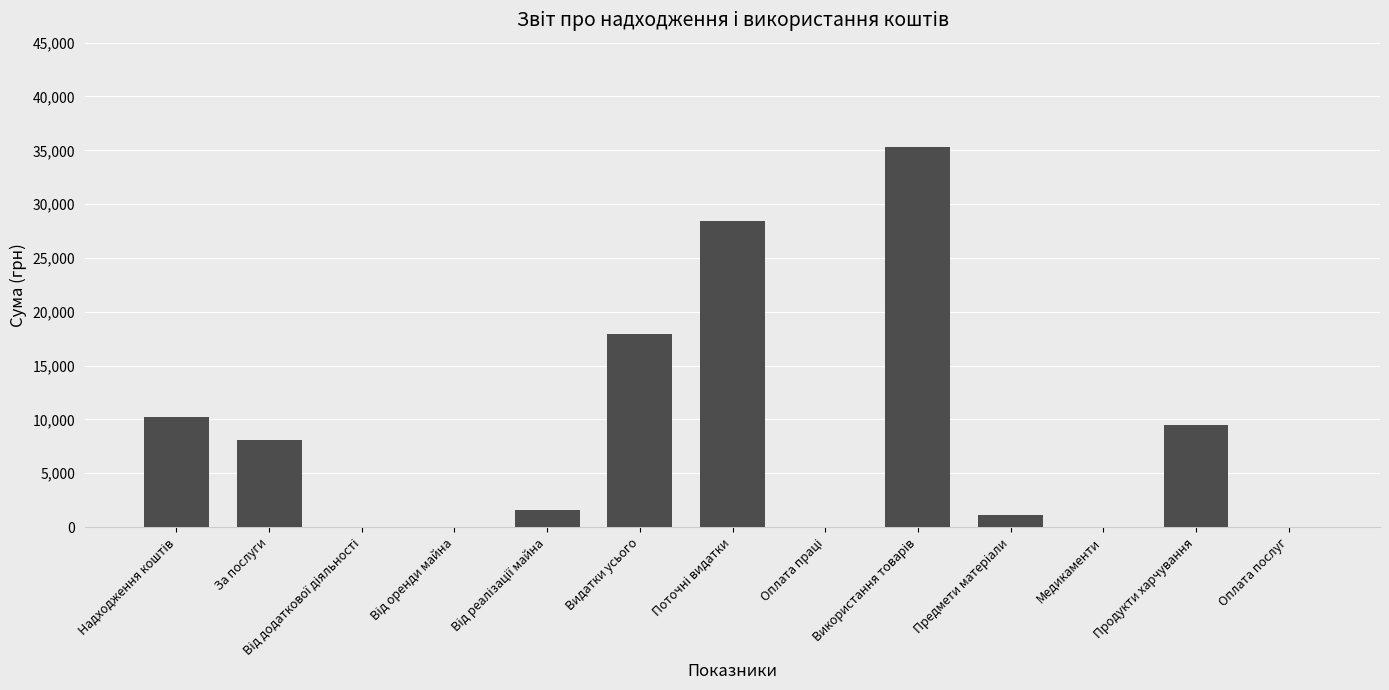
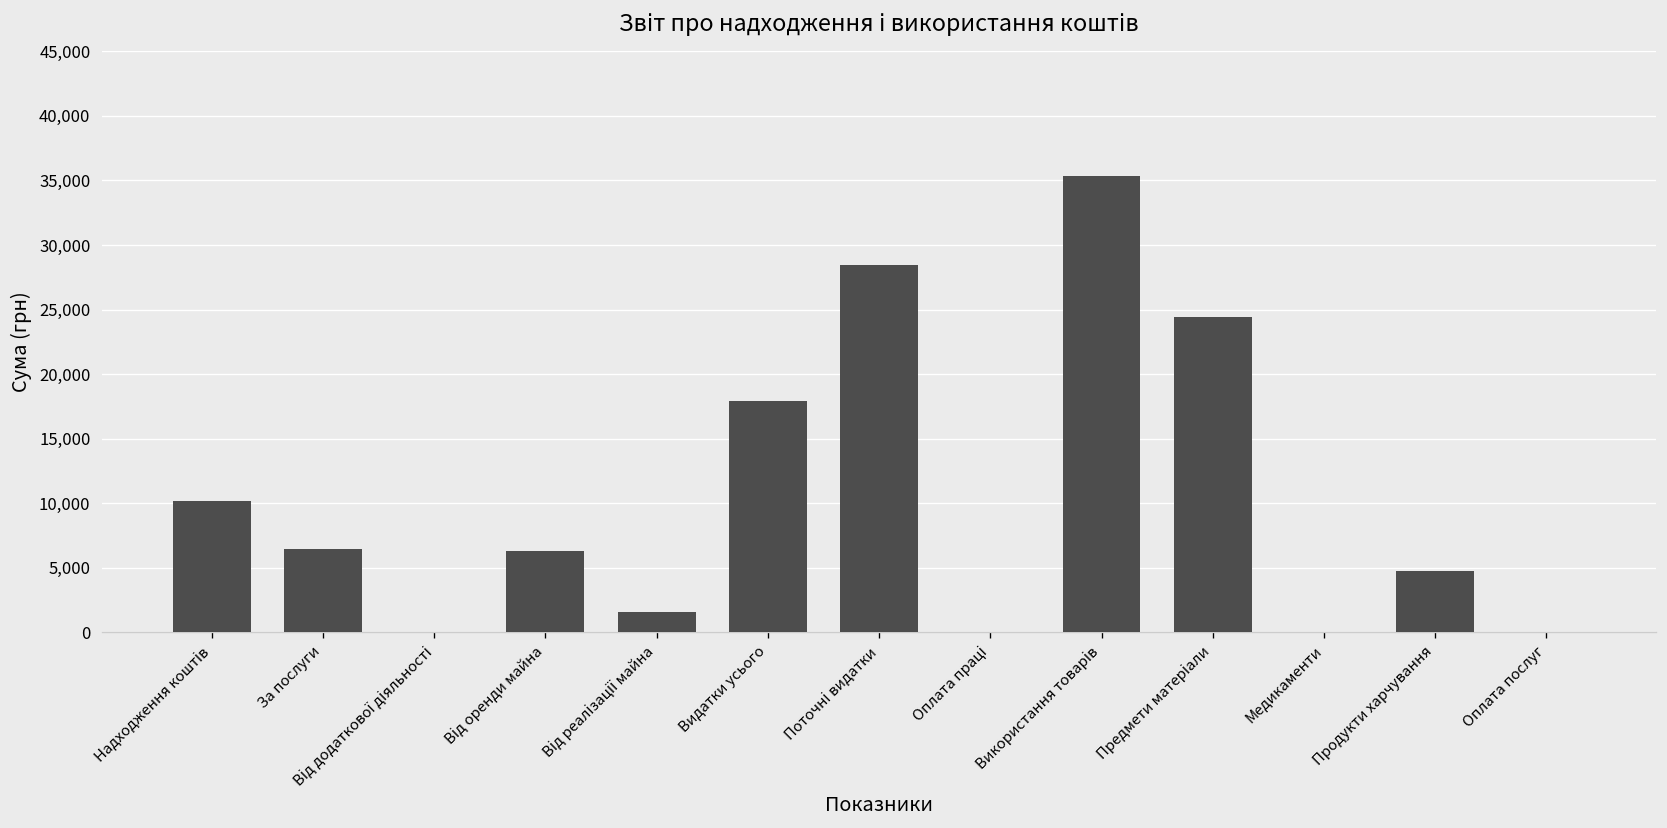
За послуги: 8,100 -> 6,400
Від оренди майна: 0 -> 6,300
Предмети матеріали: 1,200 -> 24,400
Продукти харчування: 9,500 -> 4,800
